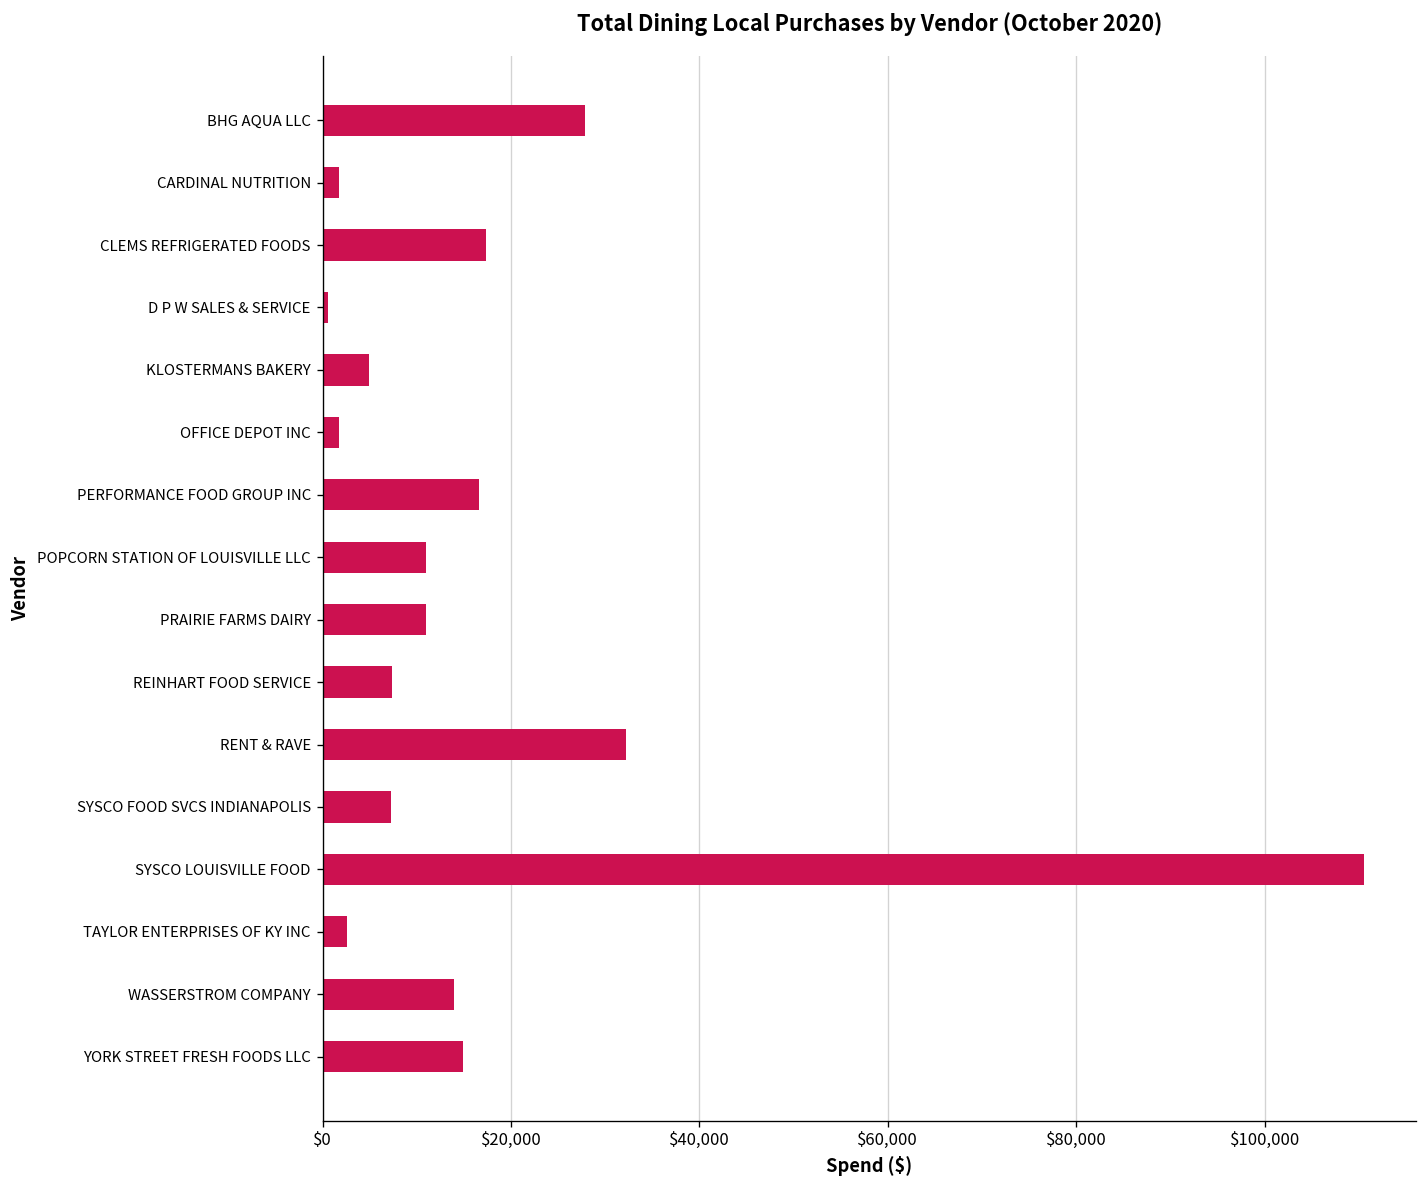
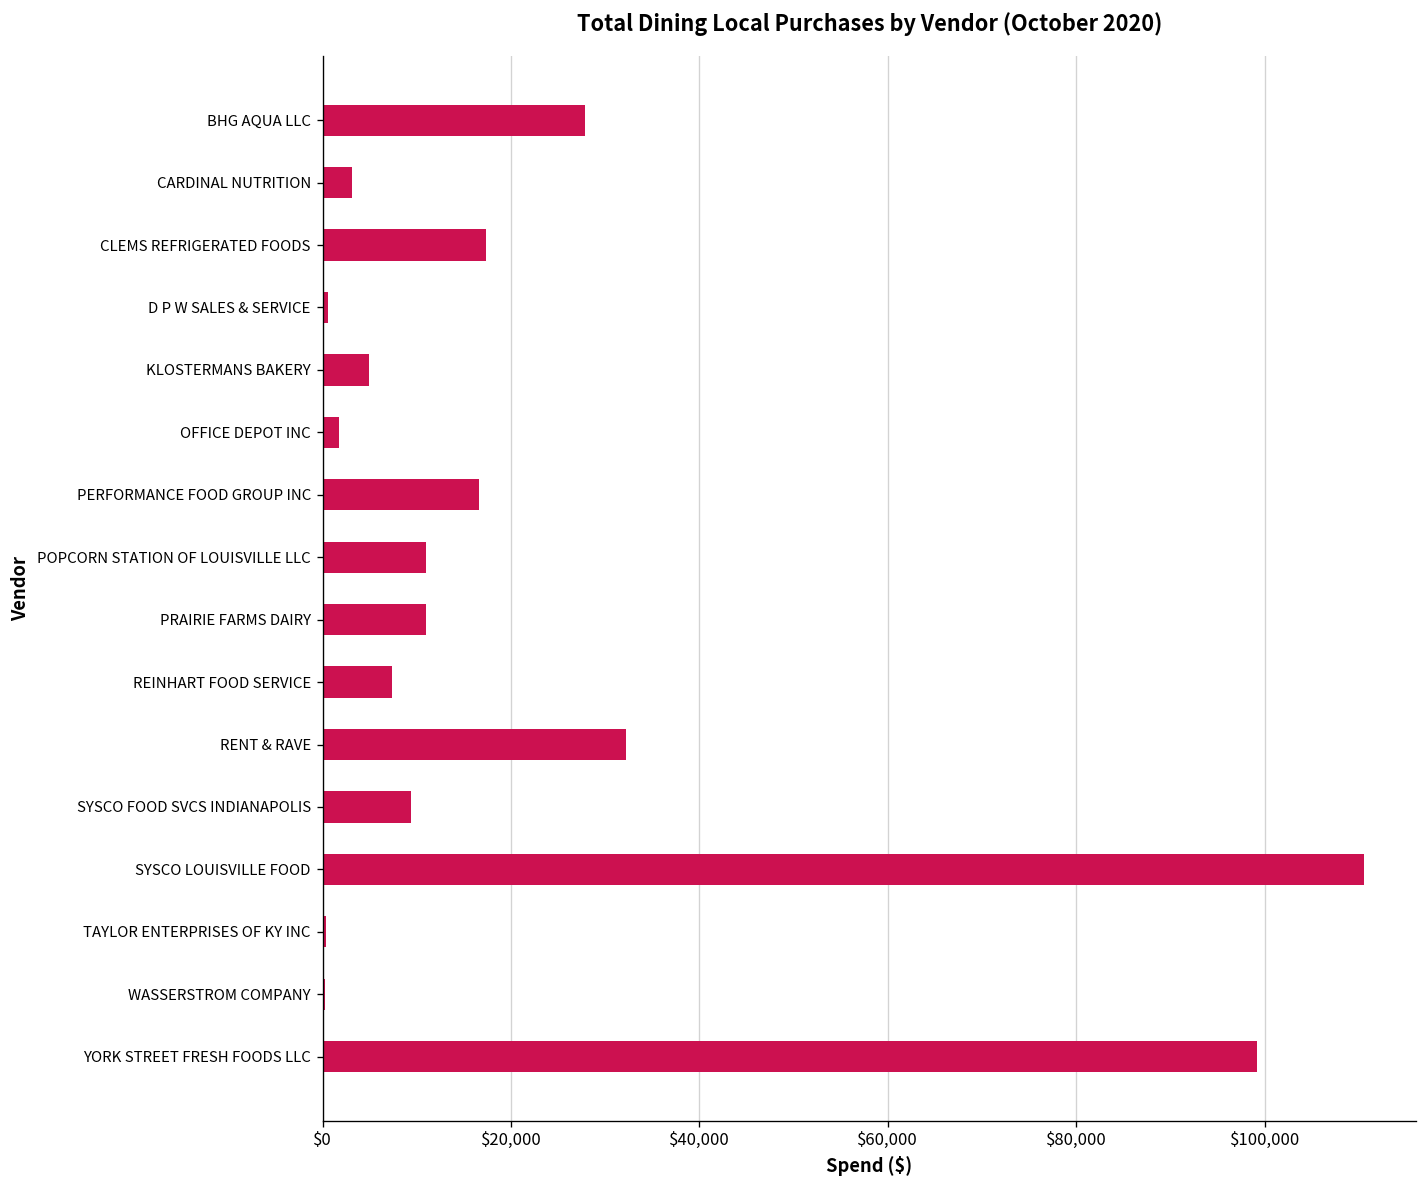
CARDINAL NUTRITION: $2,000 -> $3,000
SYSCO FOOD SVCS INDIANAPOLIS: $7,000 -> $9,000
TAYLOR ENTERPRISES OF KY INC: $3,000 -> $0
WASSERSTROM COMPANY: $14,000 -> $0
YORK STREET FRESH FOODS LLC: $15,000 -> $99,000
